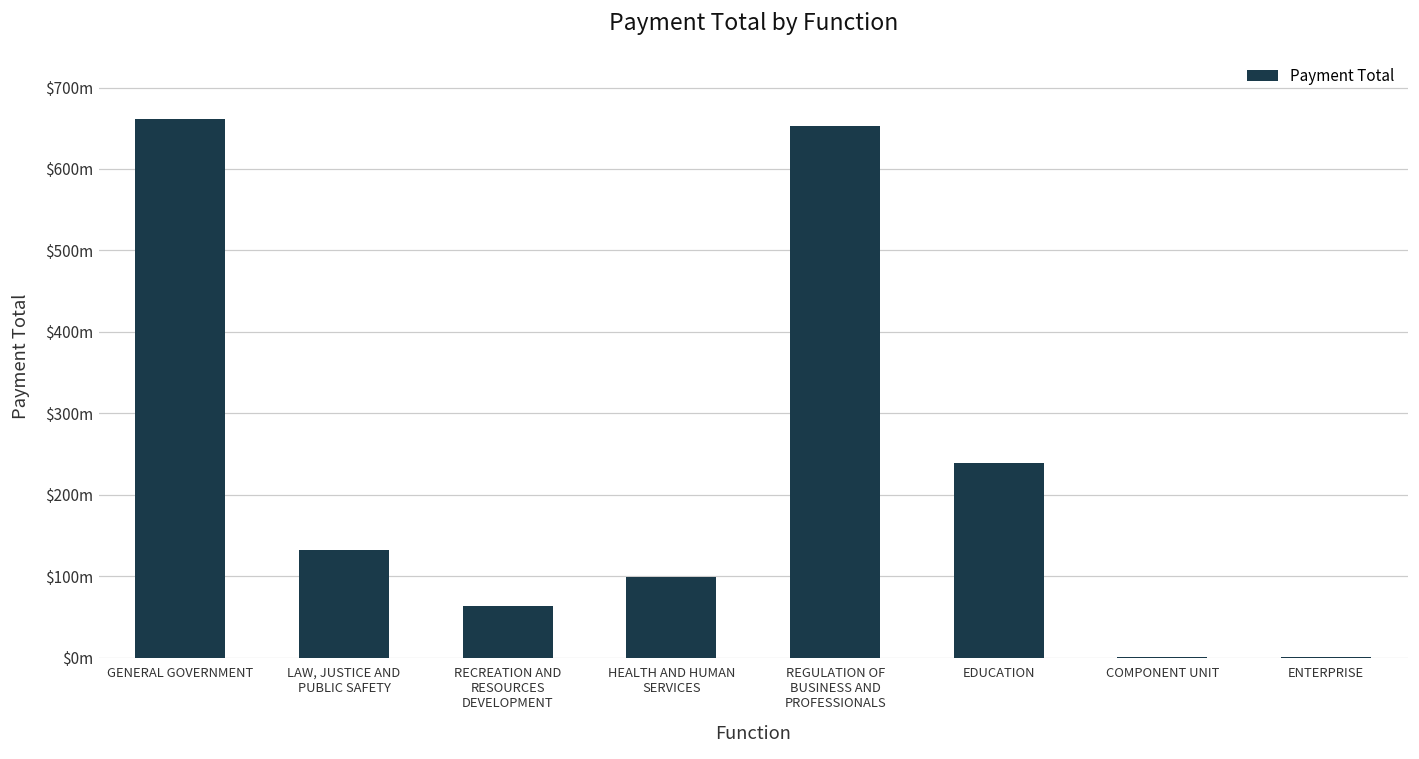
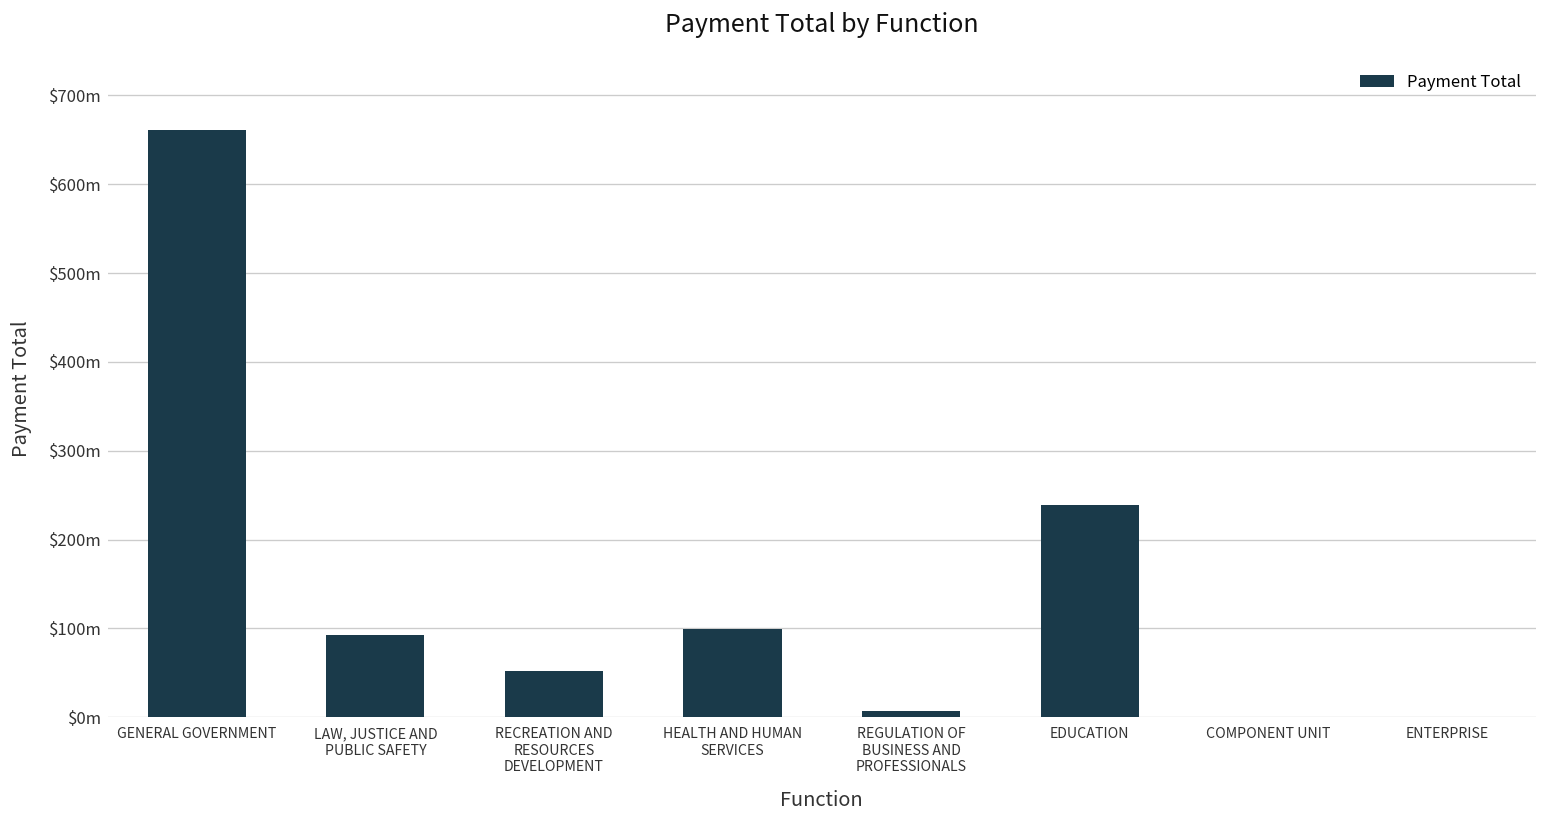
LAW, JUSTICE AND PUBLIC SAFETY: $130m -> $90m
RECREATION AND RESOURCES DEVELOPMENT: $60m -> $50m
REGULATION OF BUSINESS AND PROFESSIONALS: $650m -> $10m
